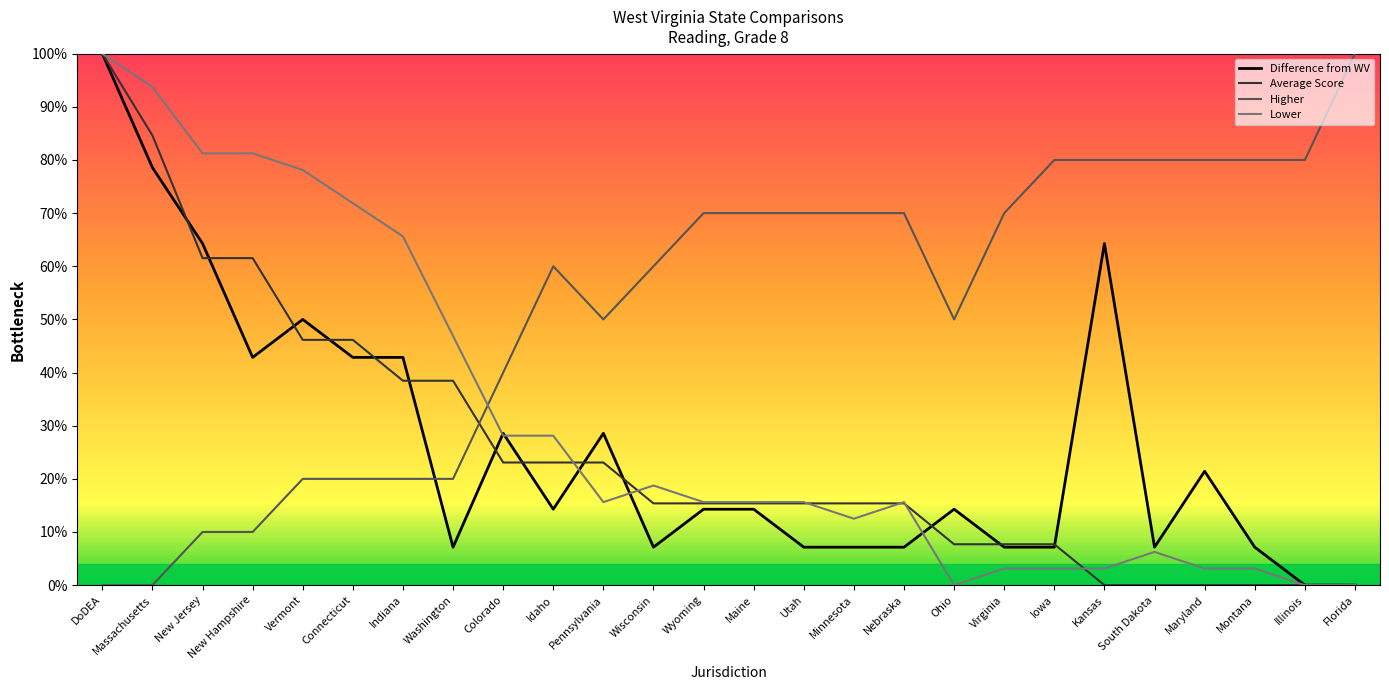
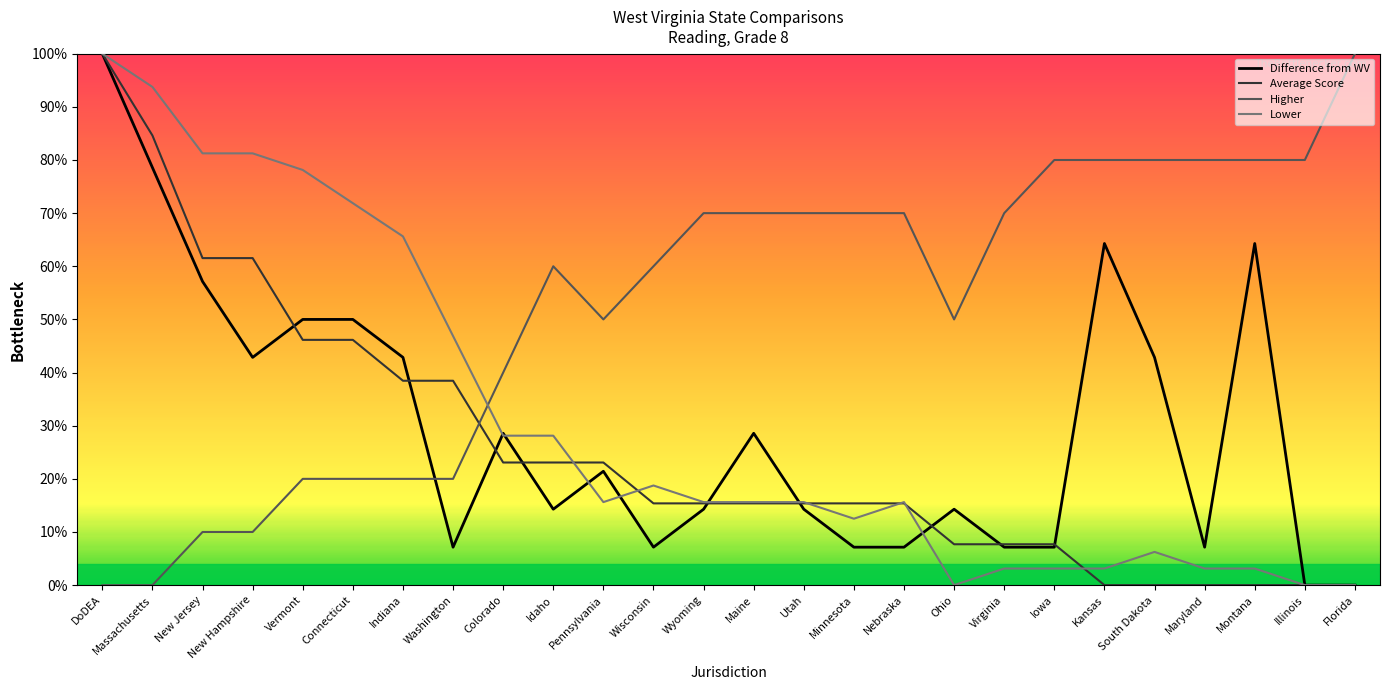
Difference from WV, New Jersey: 64% -> 57%
Difference from WV, Connecticut: 43% -> 50%
Difference from WV, Pennsylvania: 29% -> 21%
Difference from WV, Maine: 14% -> 29%
Difference from WV, Utah: 7% -> 14%
Difference from WV, South Dakota: 7% -> 43%
Difference from WV, Maryland: 21% -> 7%
Difference from WV, Montana: 7% -> 64%
